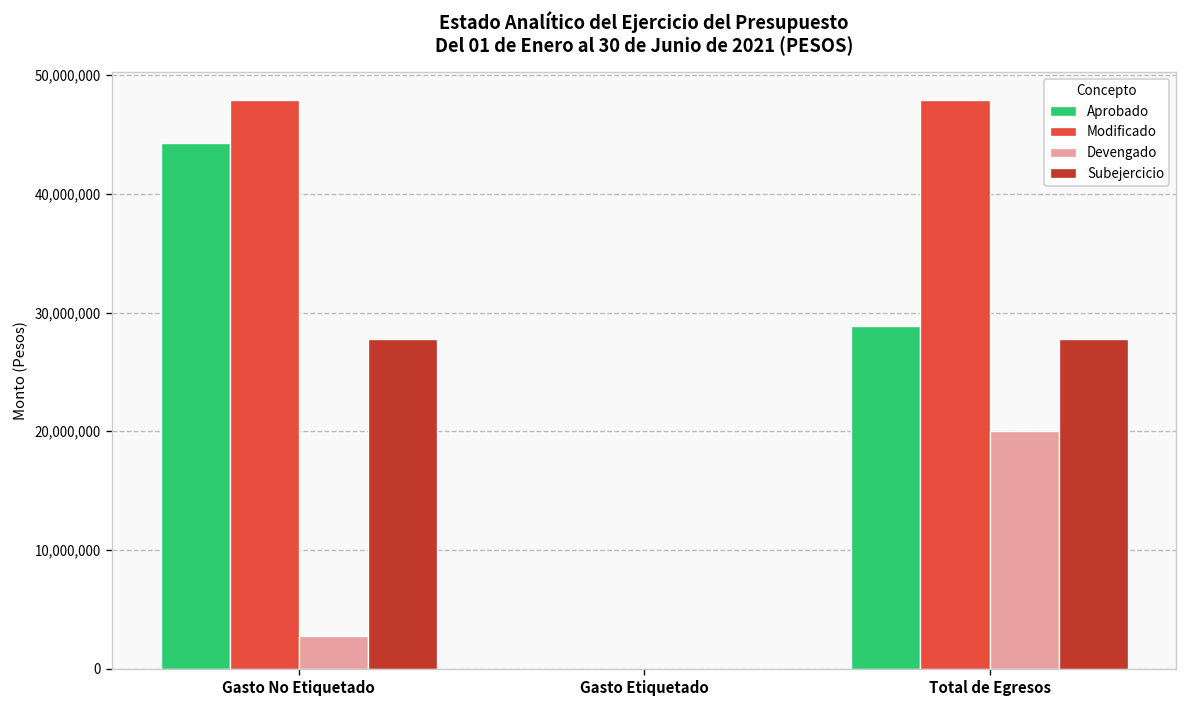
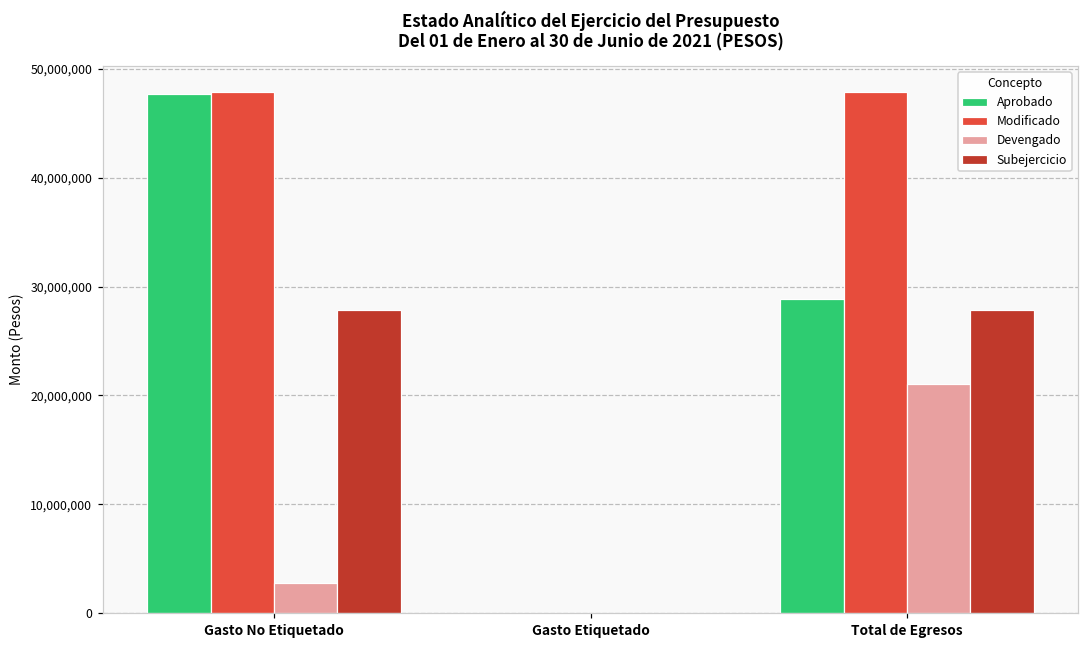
Aprobado, Gasto No Etiquetado: 44,000,000 -> 48,000,000
Devengado, Total de Egresos: 20,000,000 -> 21,000,000
